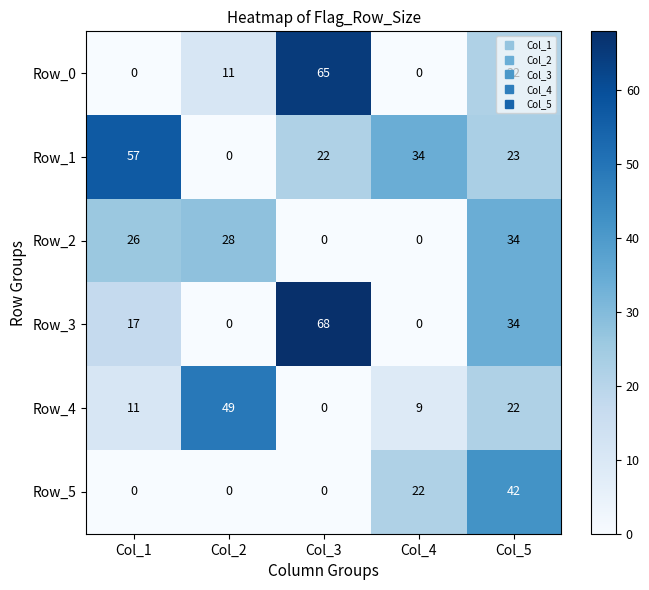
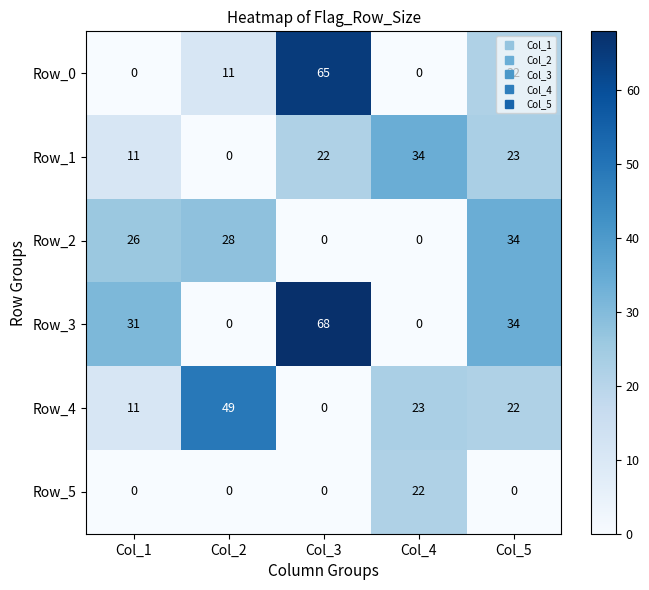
Row_1, Col_1: 57 -> 11
Row_3, Col_1: 17 -> 31
Row_4, Col_4: 9 -> 23
Row_5, Col_5: 42 -> 0
